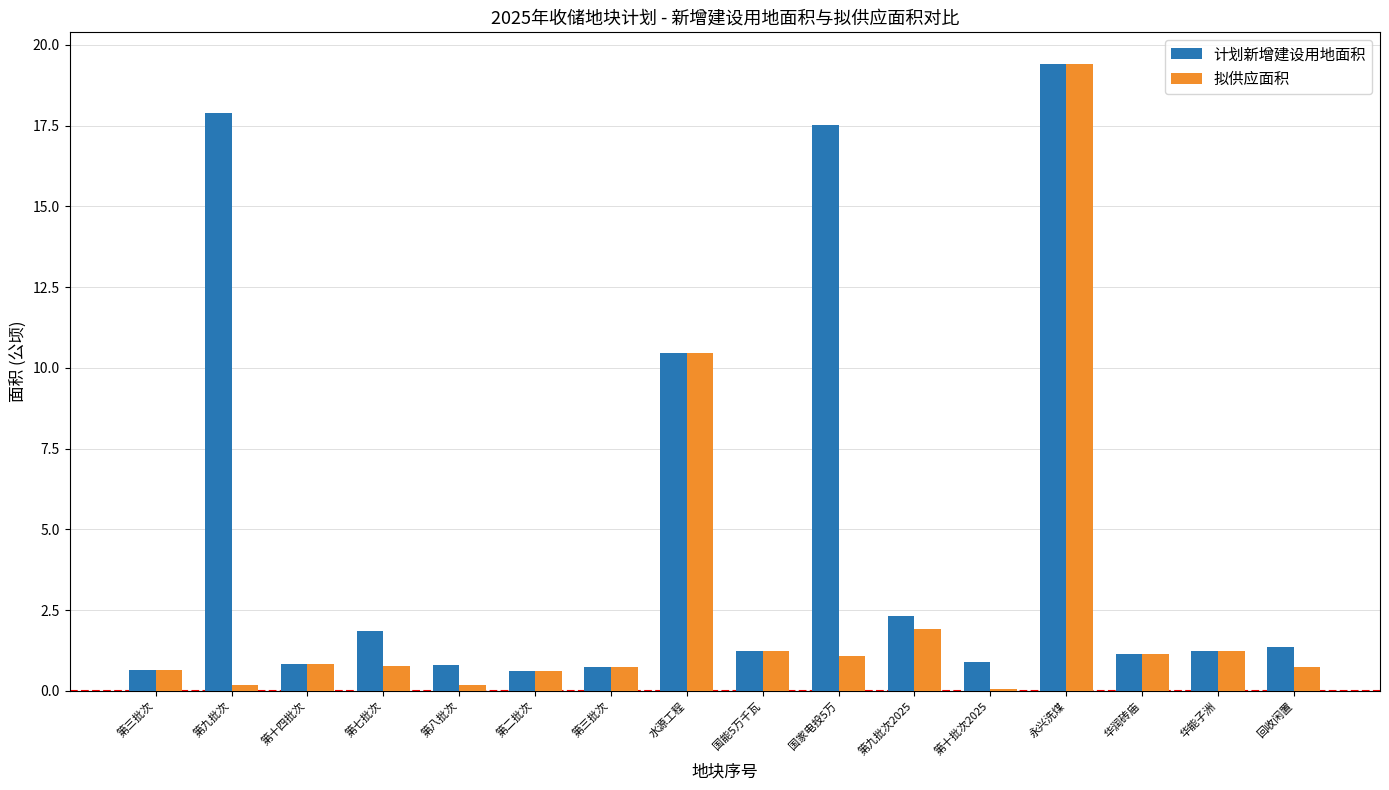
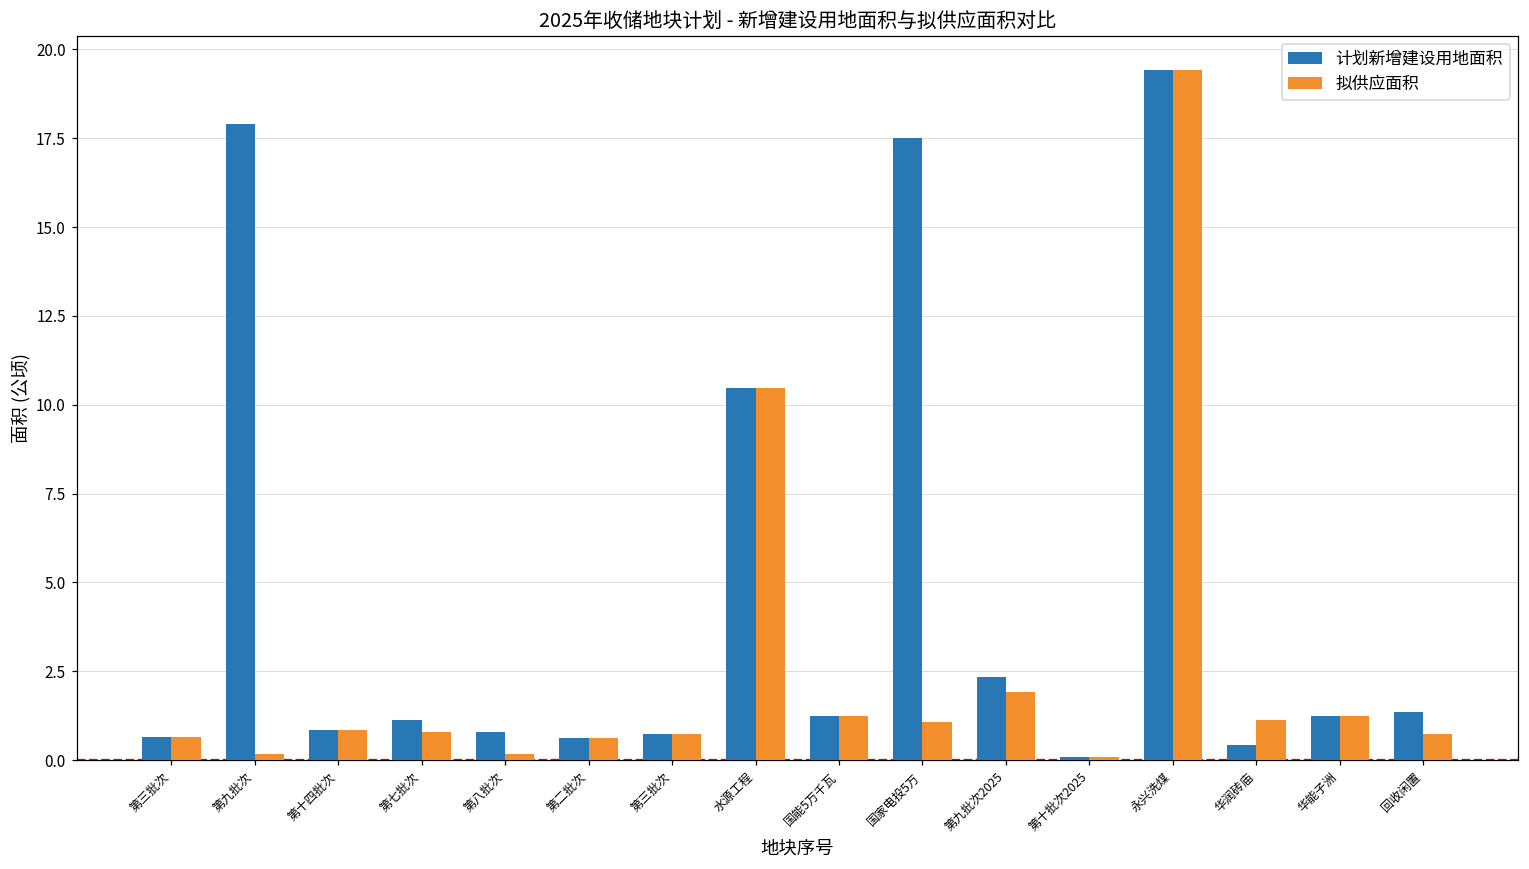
计划新增建设用地面积, 第七批次: 1.9 -> 1.1
计划新增建设用地面积, 第十批次2025: 0.9 -> 0.1
计划新增建设用地面积, 华润砖庙: 1.1 -> 0.4
